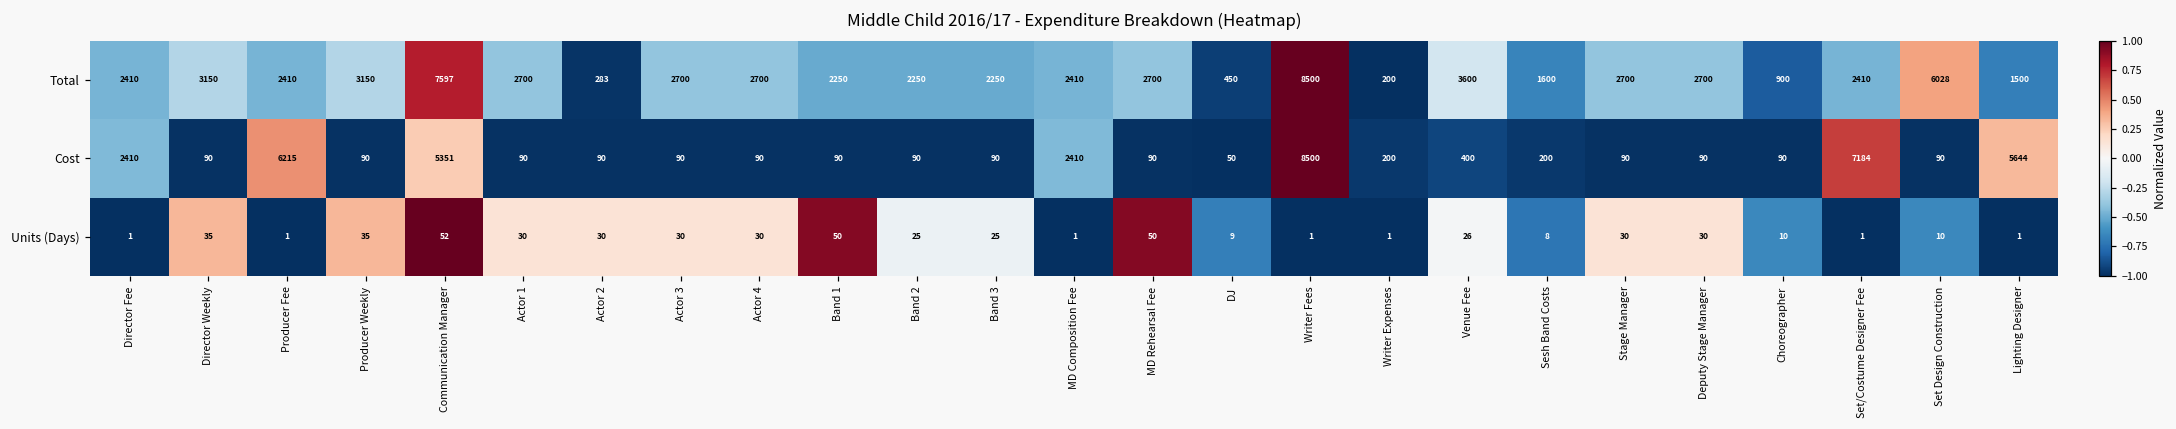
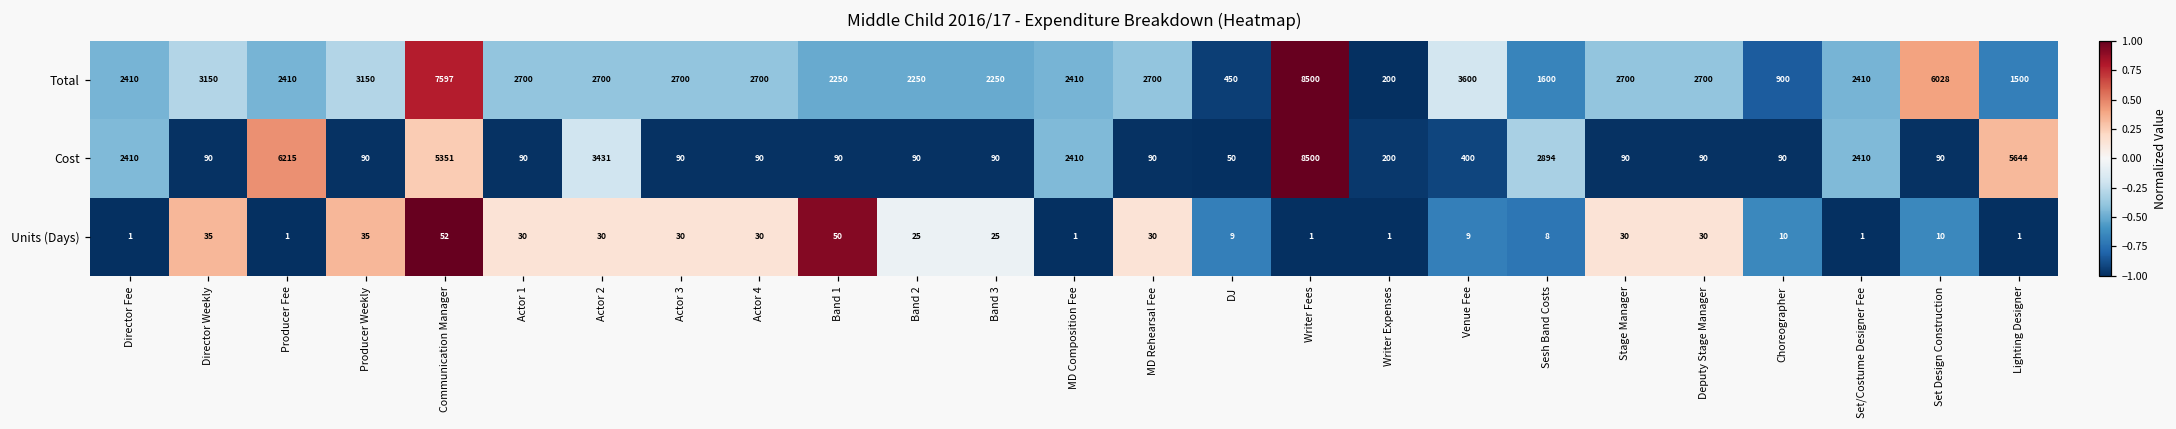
Total, Actor 2: 283 -> 2700
Cost, Actor 2: 90 -> 3431
Cost, Sesh Band Costs: 200 -> 2894
Cost, Set/Costume Designer Fee: 7184 -> 2410
Units (Days), MD Rehearsal Fee: 50 -> 30
Units (Days), Venue Fee: 26 -> 9
